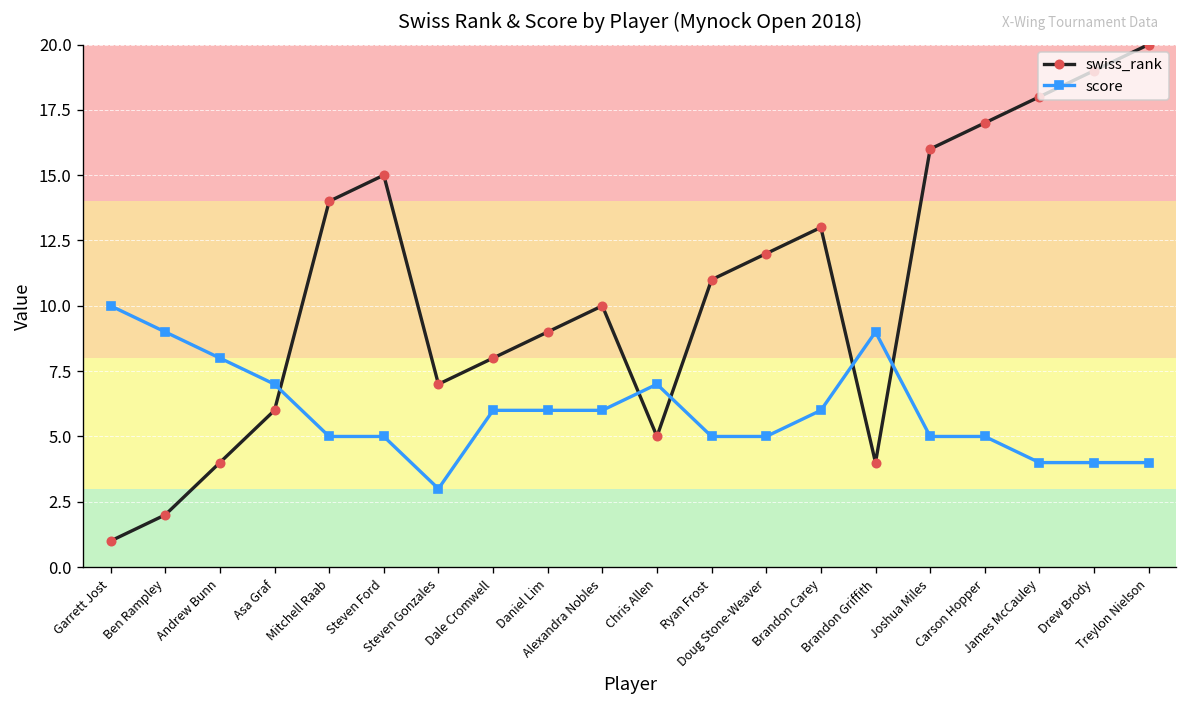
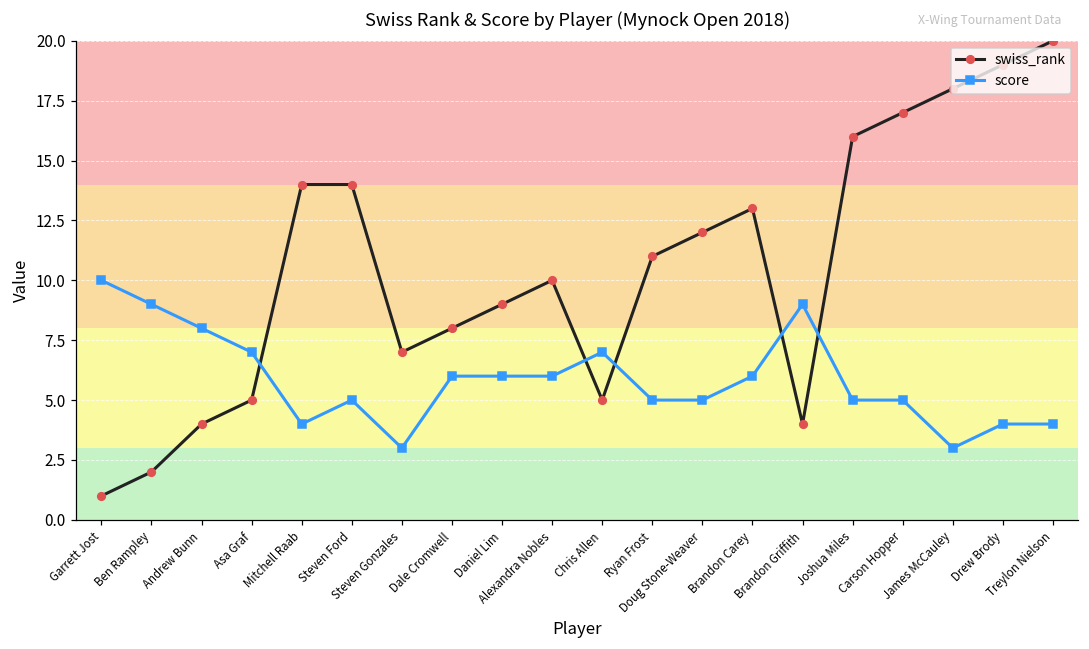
swiss_rank, Asa Graf: 6 -> 5
score, Mitchell Raab: 5 -> 4
swiss_rank, Steven Ford: 15 -> 14
score, James McCauley: 4 -> 3
